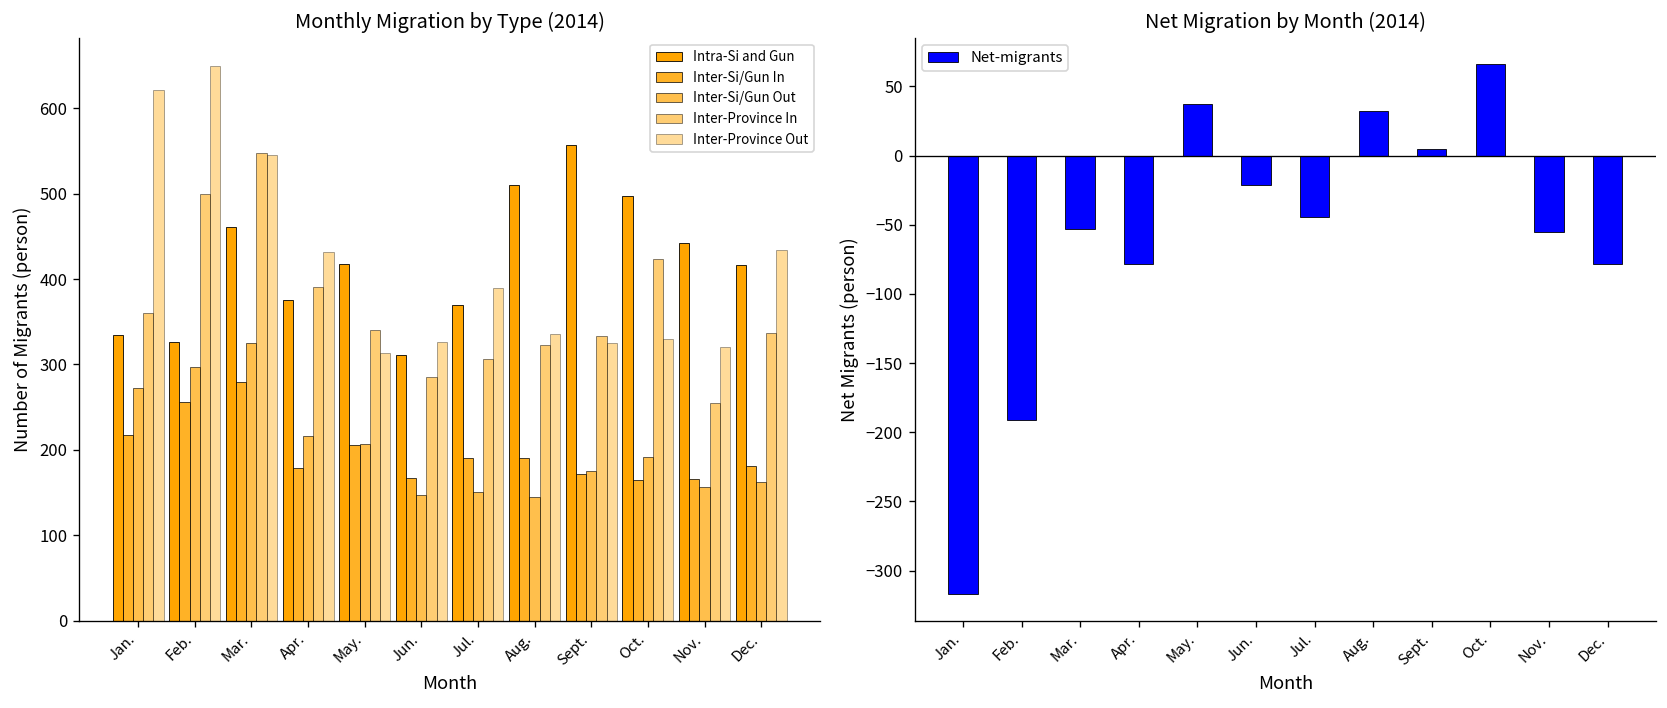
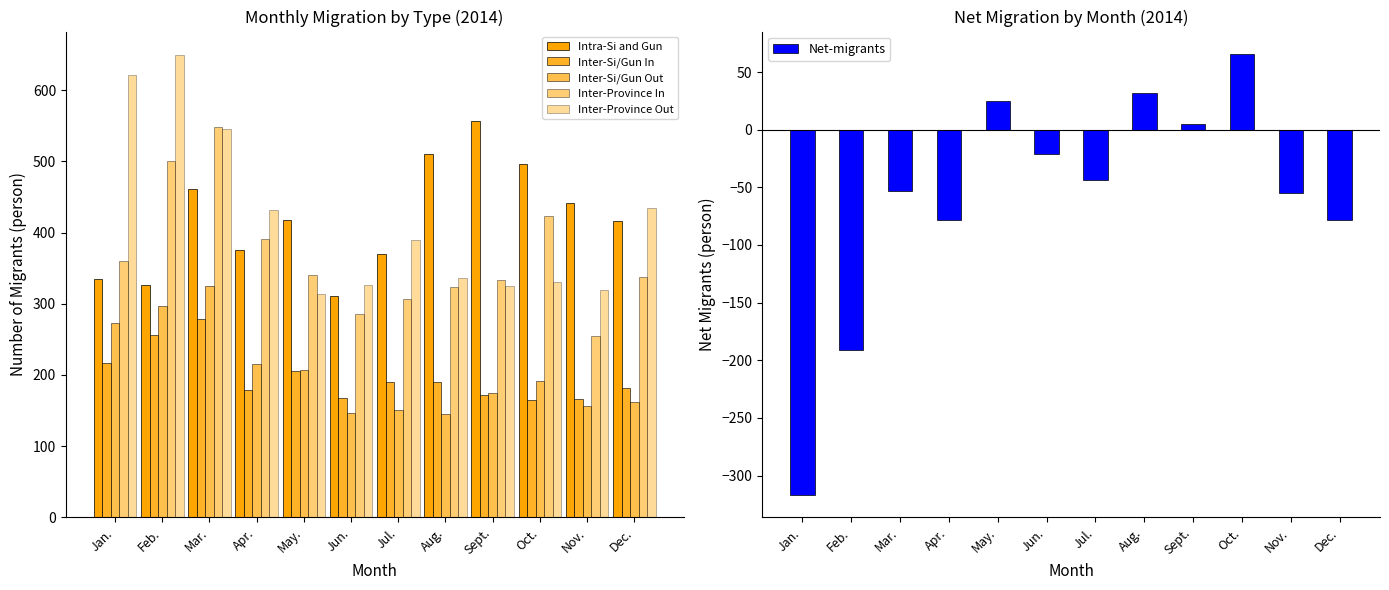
Net Migration by Month (2014), May.: 37 -> 25
